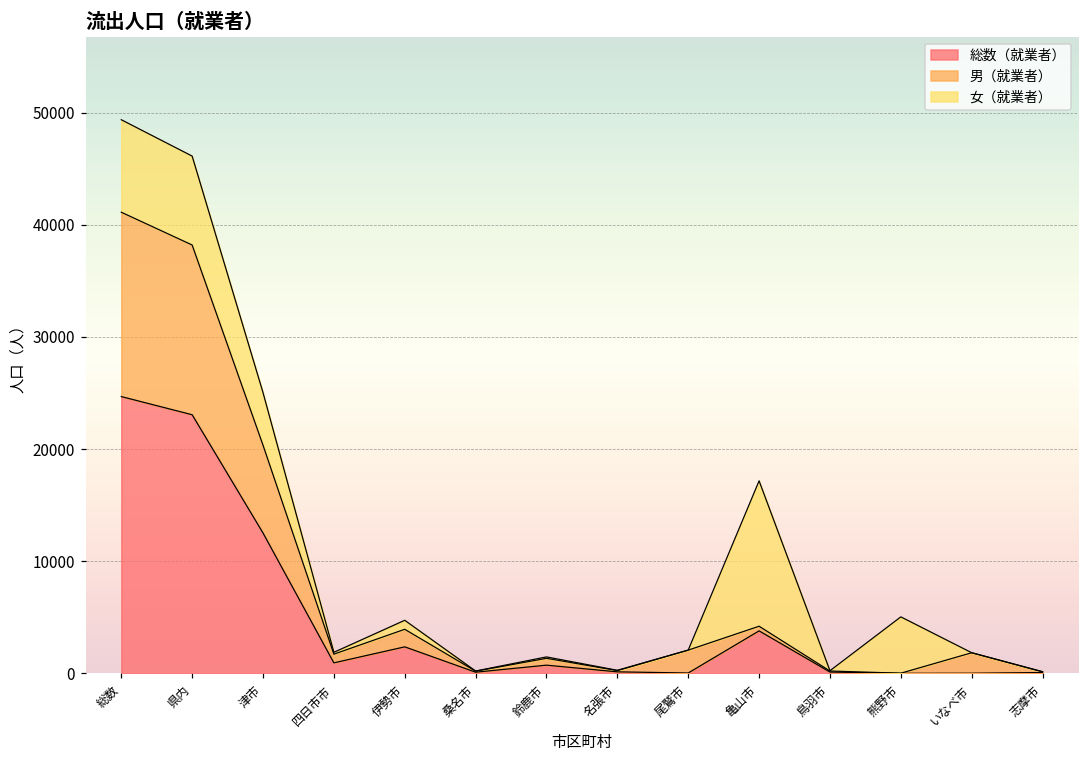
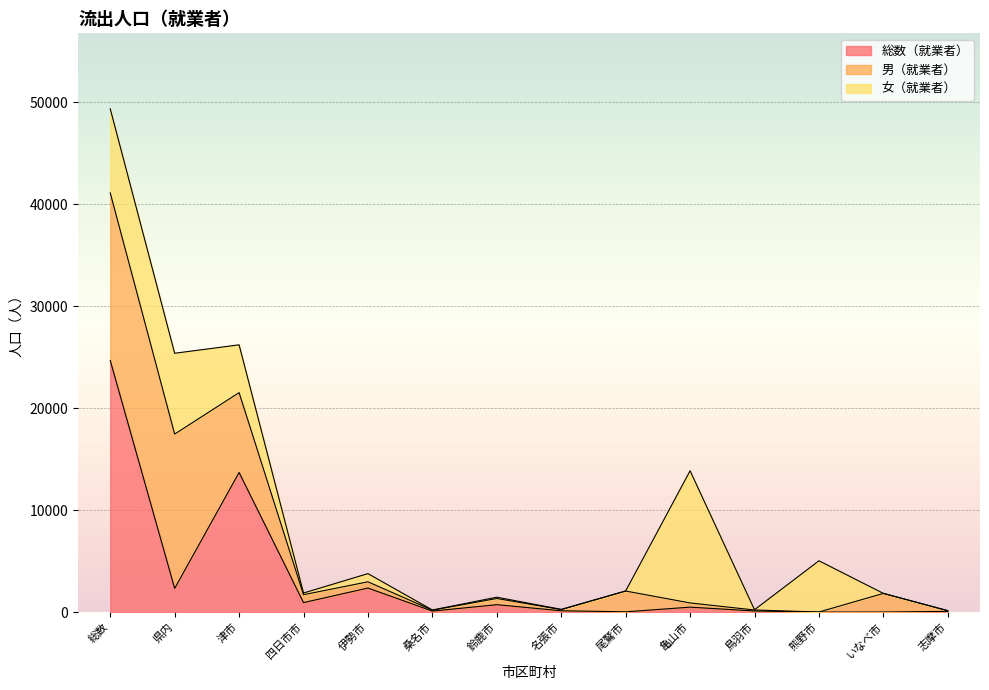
総数（就業者）, 県内: 23100 -> 2300
総数（就業者）, 津市: 12500 -> 13700
男（就業者）, 伊勢市: 1600 -> 600
総数（就業者）, 亀山市: 3800 -> 500
